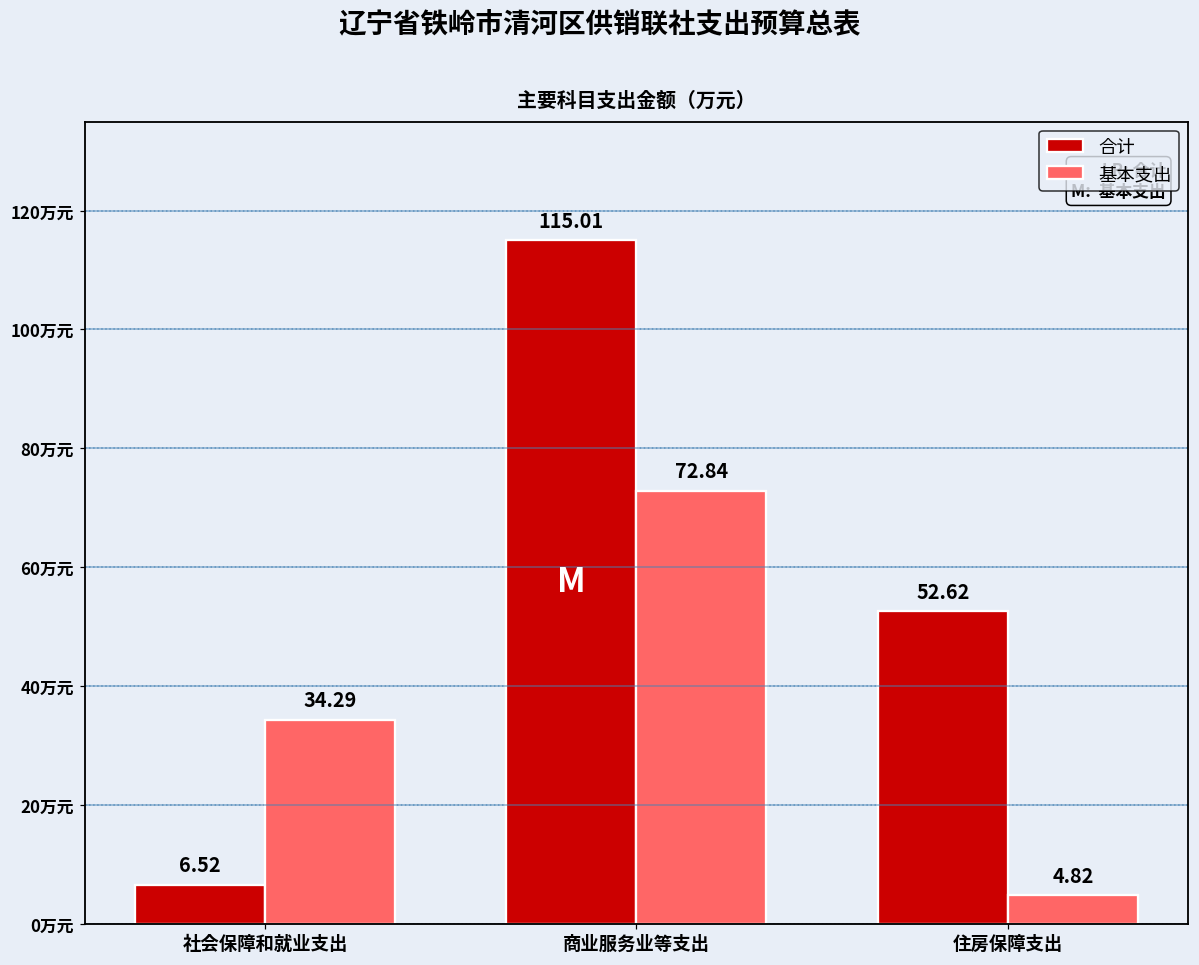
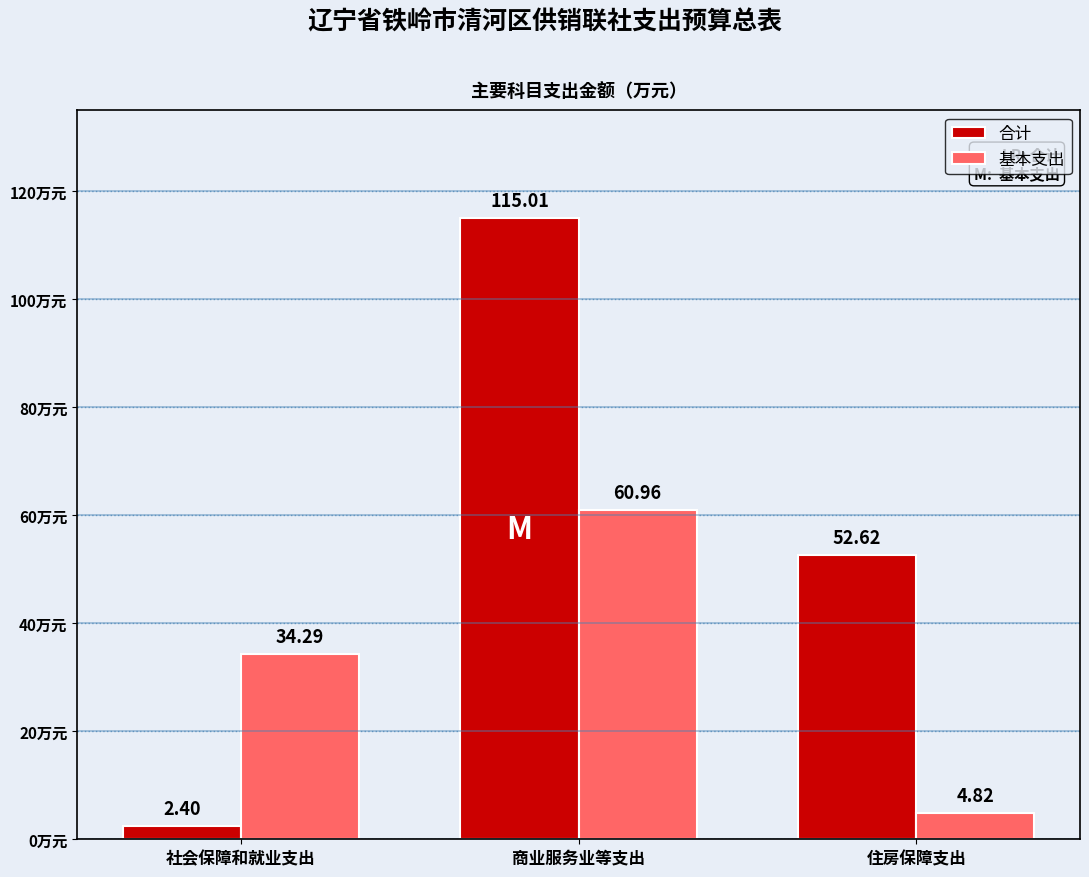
合计, 社会保障和就业支出: 6.52 -> 2.40
基本支出, 商业服务业等支出: 72.84 -> 60.96
